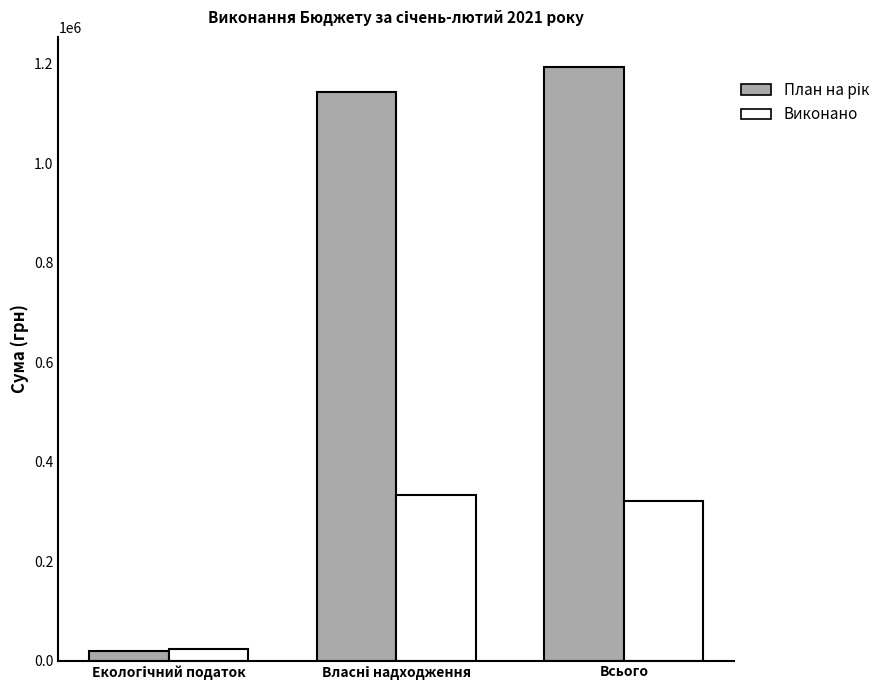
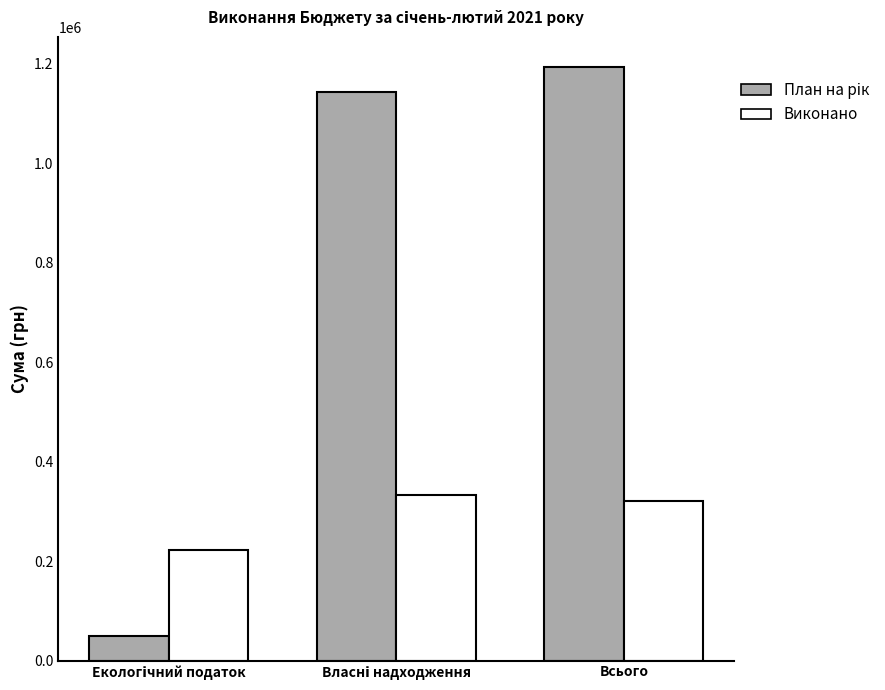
План на рік, Екологічний податок: 20000 -> 50000
Виконано, Екологічний податок: 20000 -> 220000
